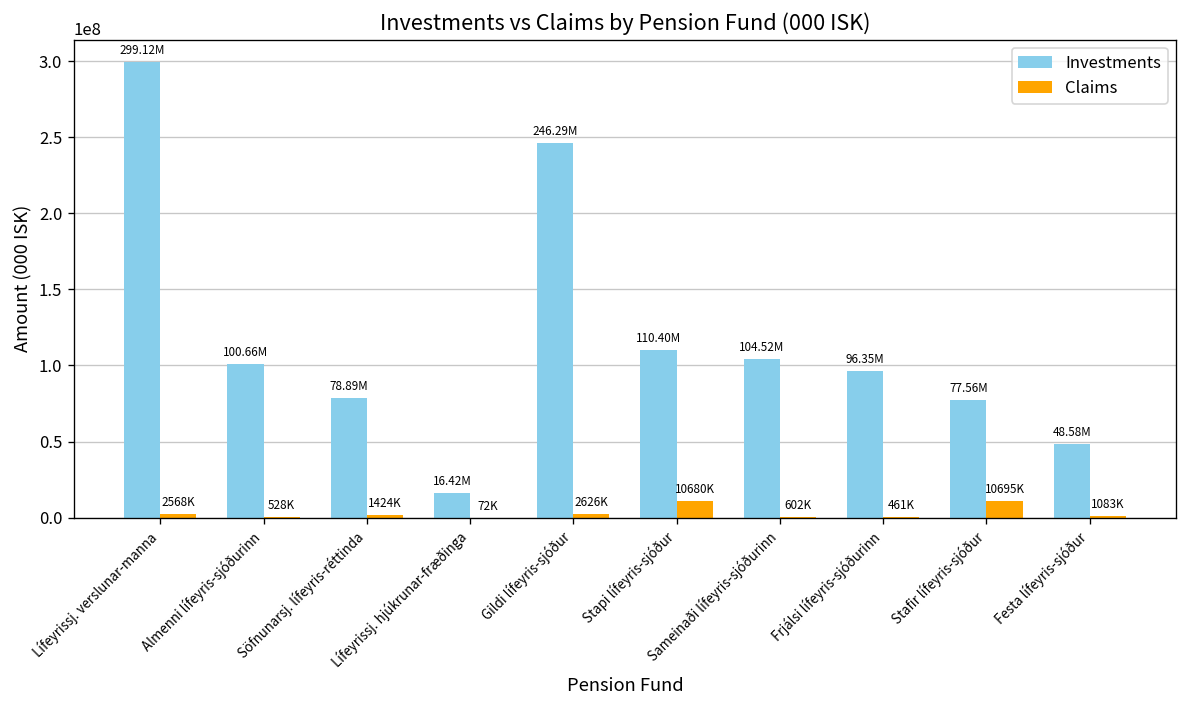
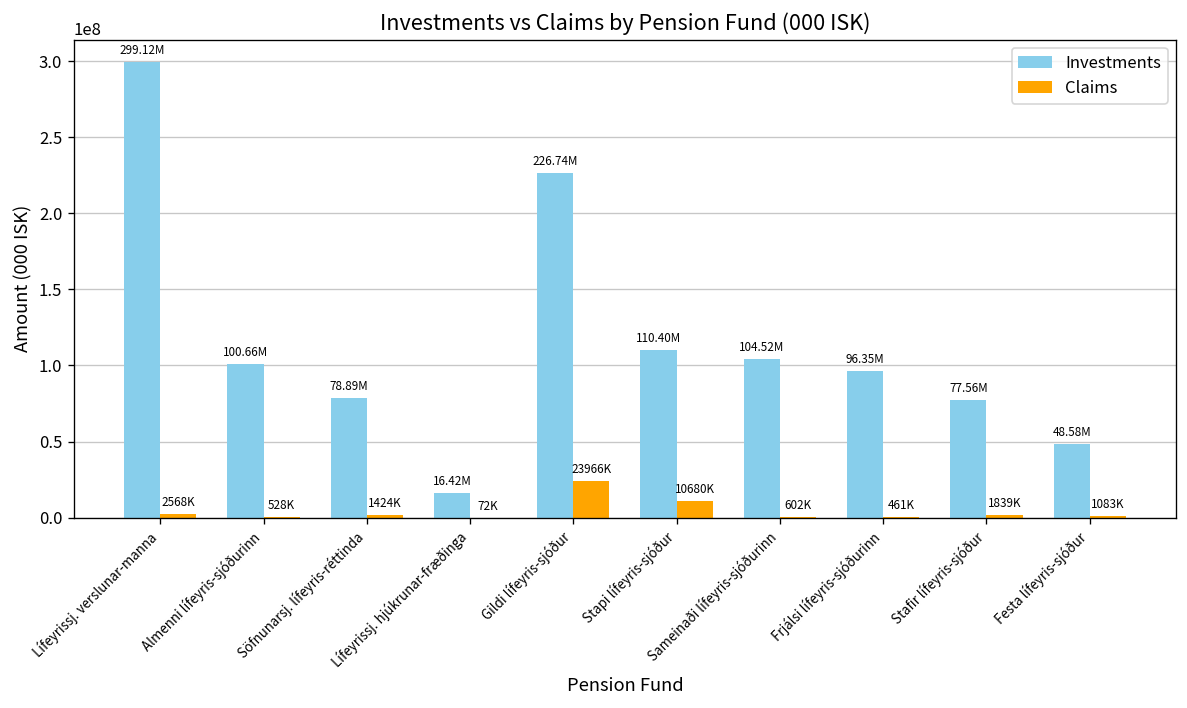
Investments, Gildi lífeyris-sjóður: 246.29M -> 226.74M
Claims, Gildi lífeyris-sjóður: 2626K -> 23966K
Claims, Stafir lífeyris-sjóður: 10695K -> 1839K
